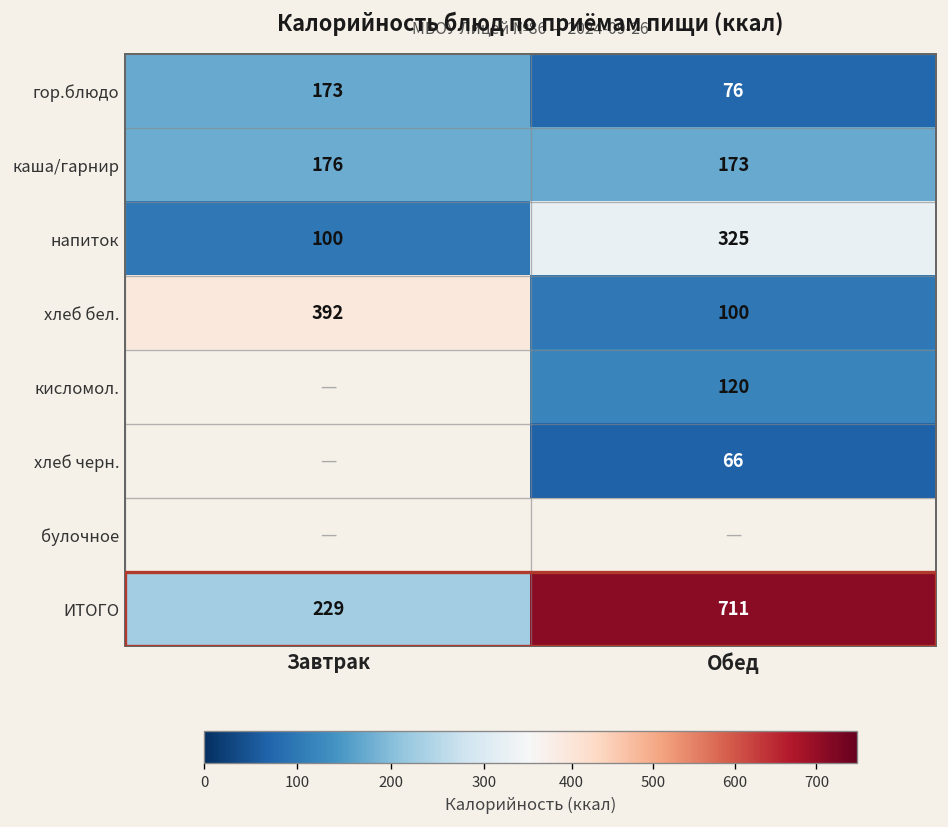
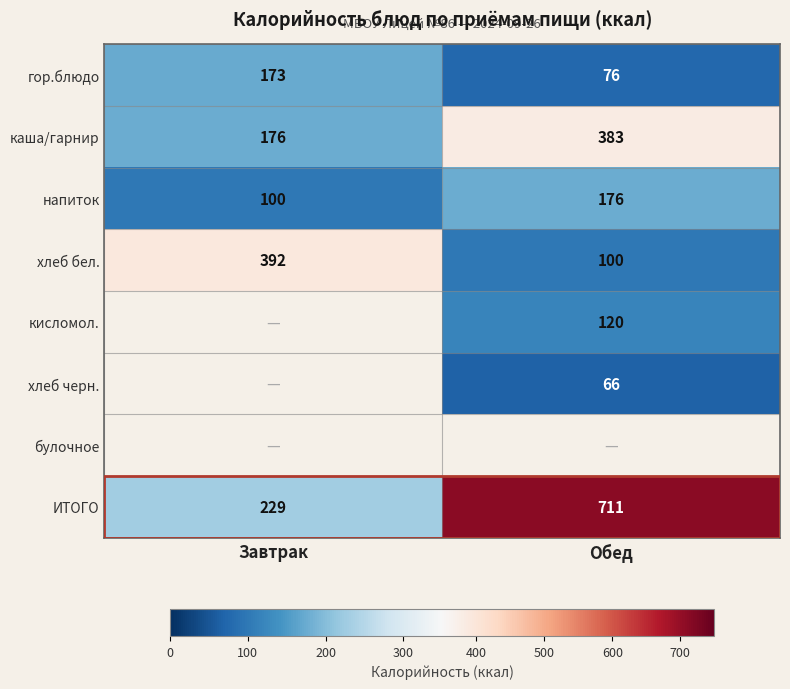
каша/гарнир, Обед: 173 -> 383
напиток, Обед: 325 -> 176
